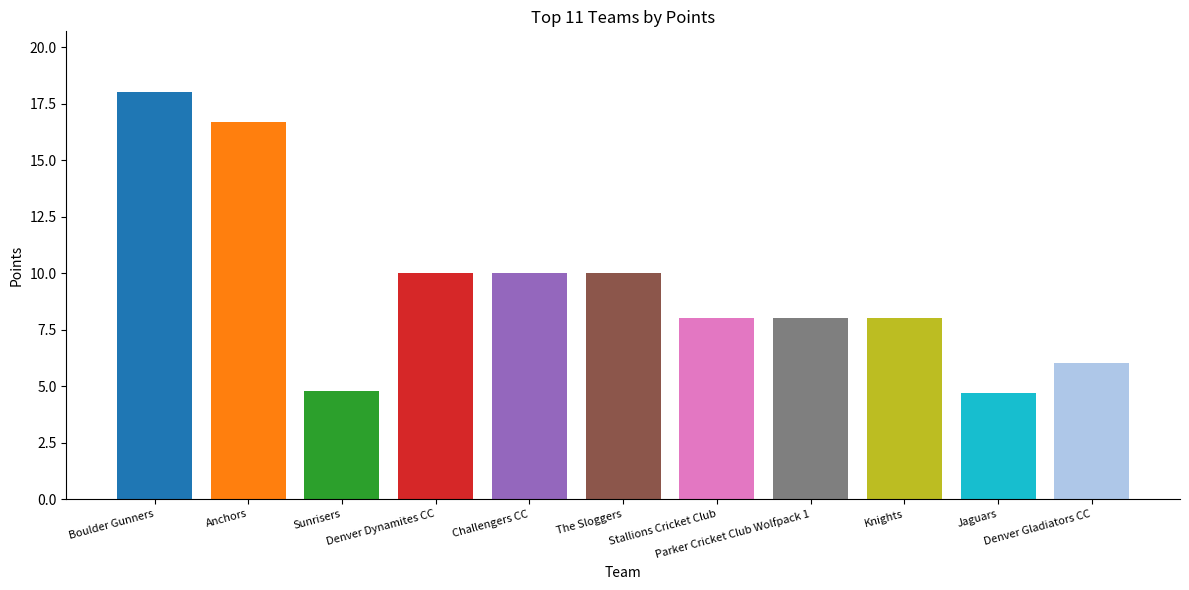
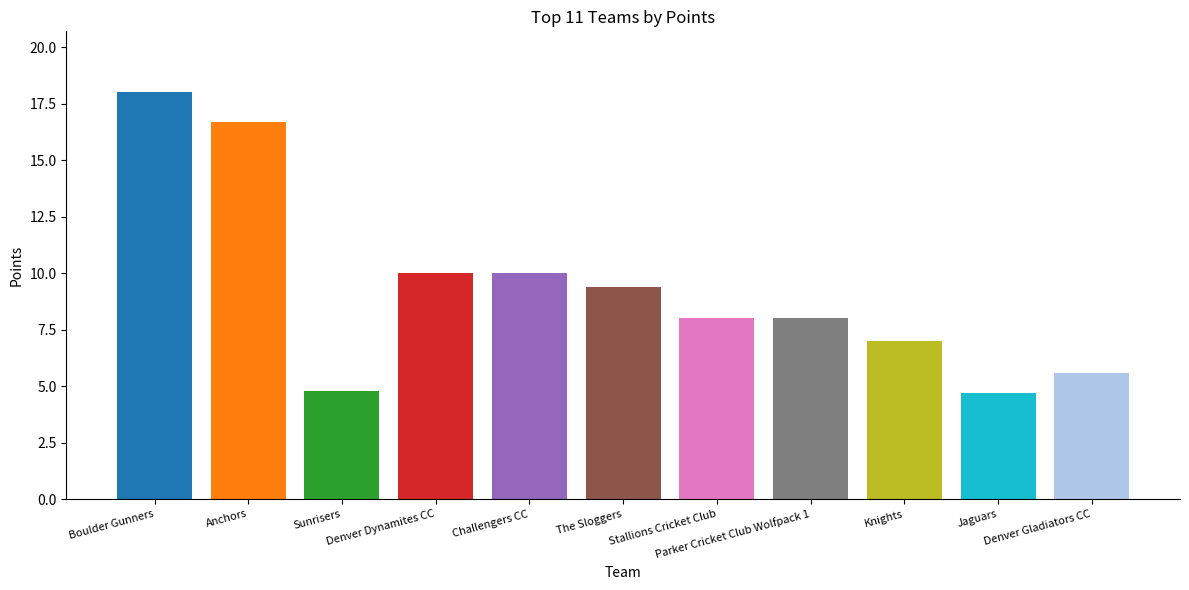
The Sloggers: 10.0 -> 9.4
Knights: 8 -> 7
Denver Gladiators CC: 6.0 -> 5.6
